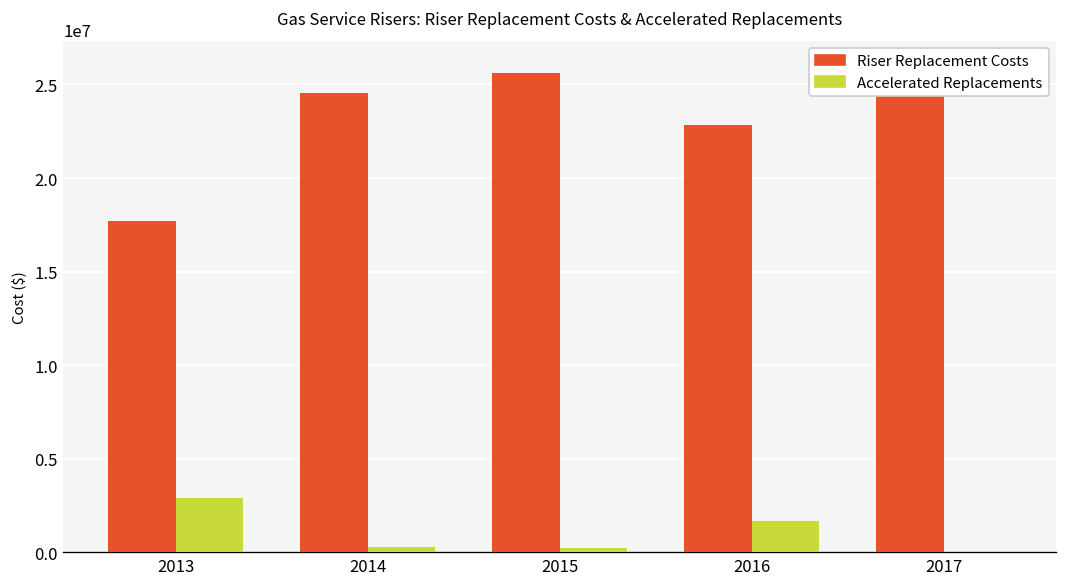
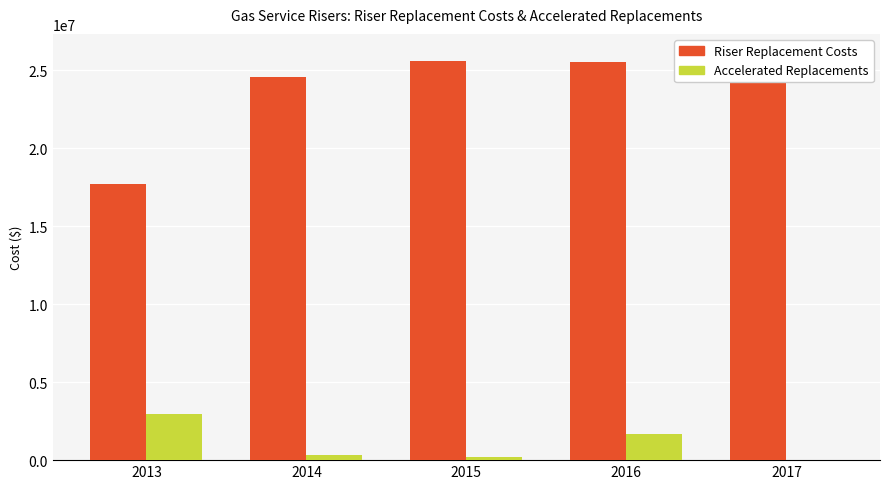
Riser Replacement Costs, 2016: 22900000 -> 25500000
